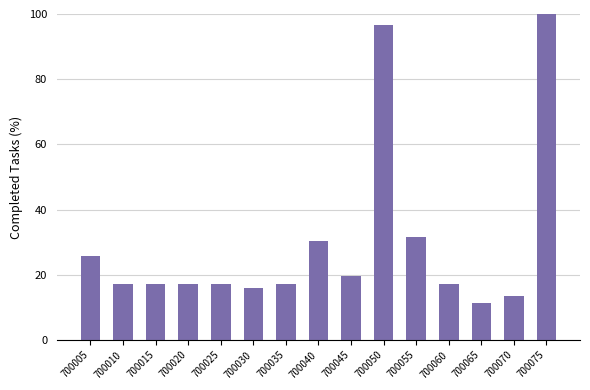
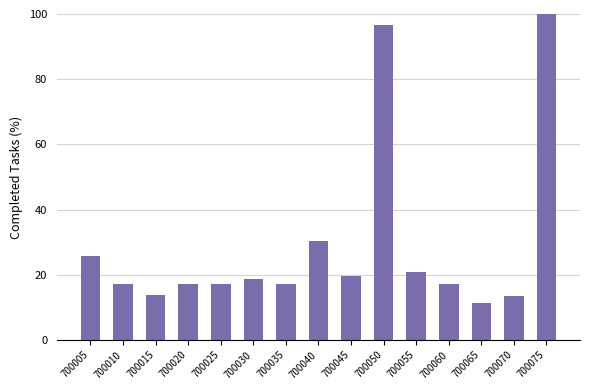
700015: 17 -> 14
700030: 16 -> 19
700055: 32 -> 21
